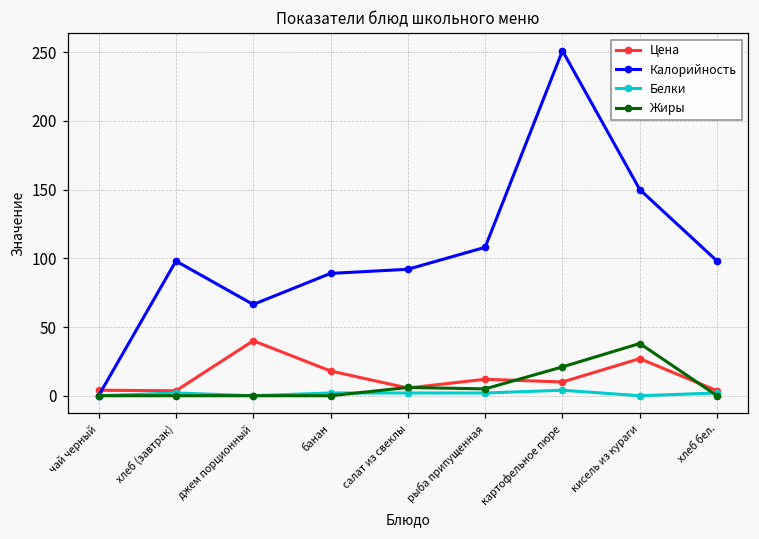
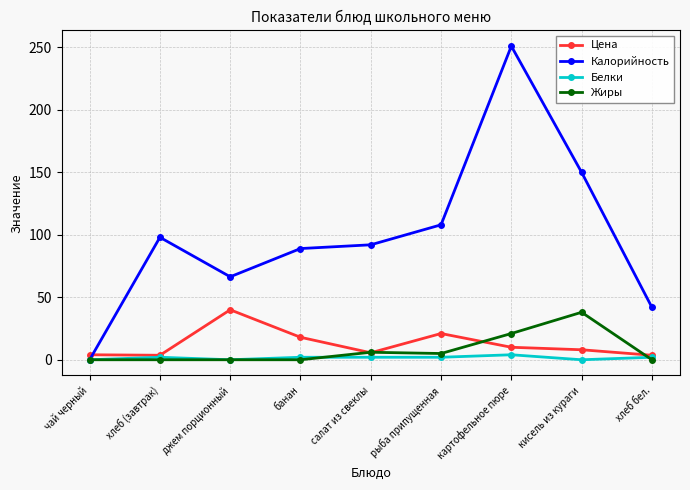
Цена, рыба припущенная: 12 -> 21
Цена, кисель из кураги: 27 -> 8
Калорийность, хлеб бел.: 98 -> 42
